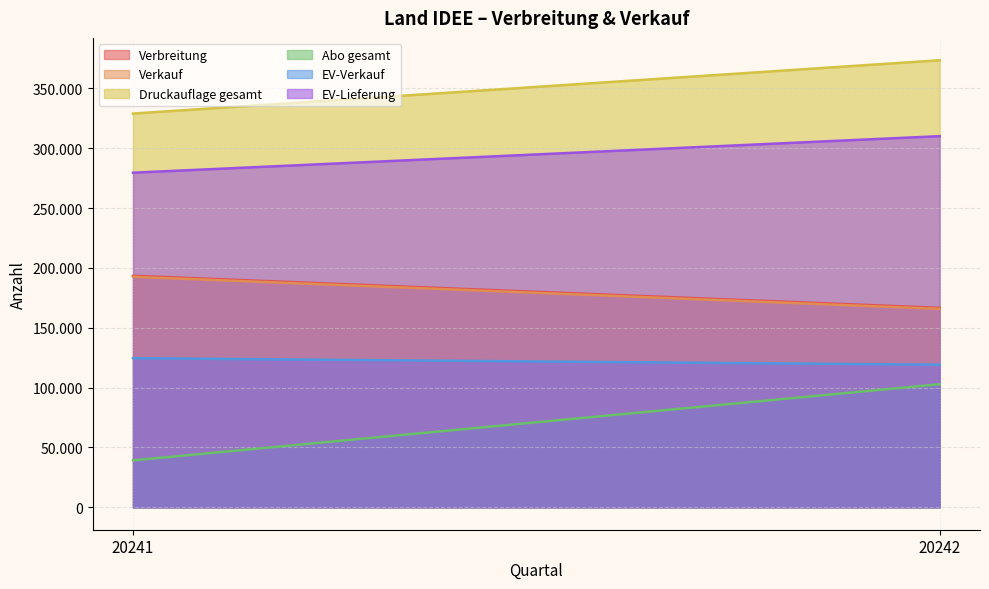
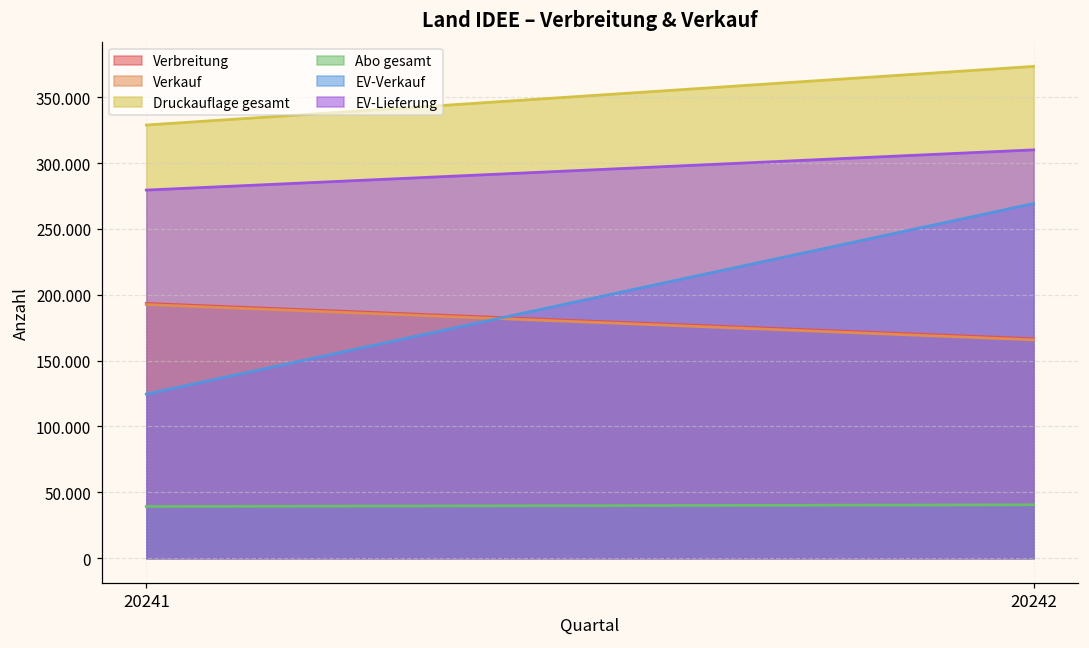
Abo gesamt, 20242: 103 -> 41
EV-Verkauf, 20242: 119 -> 269
